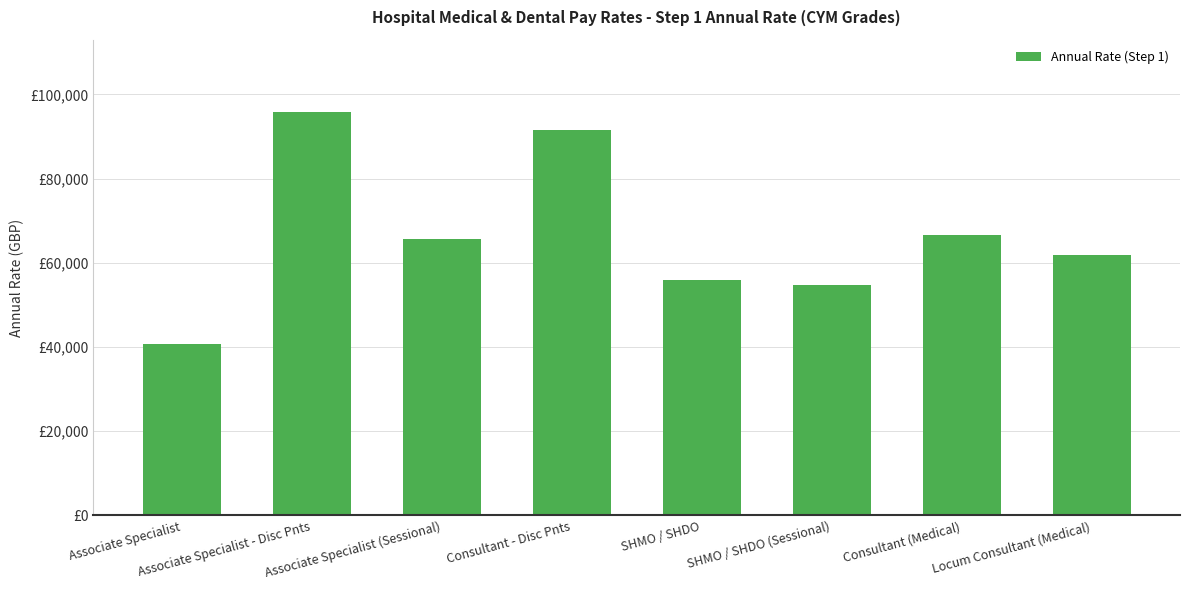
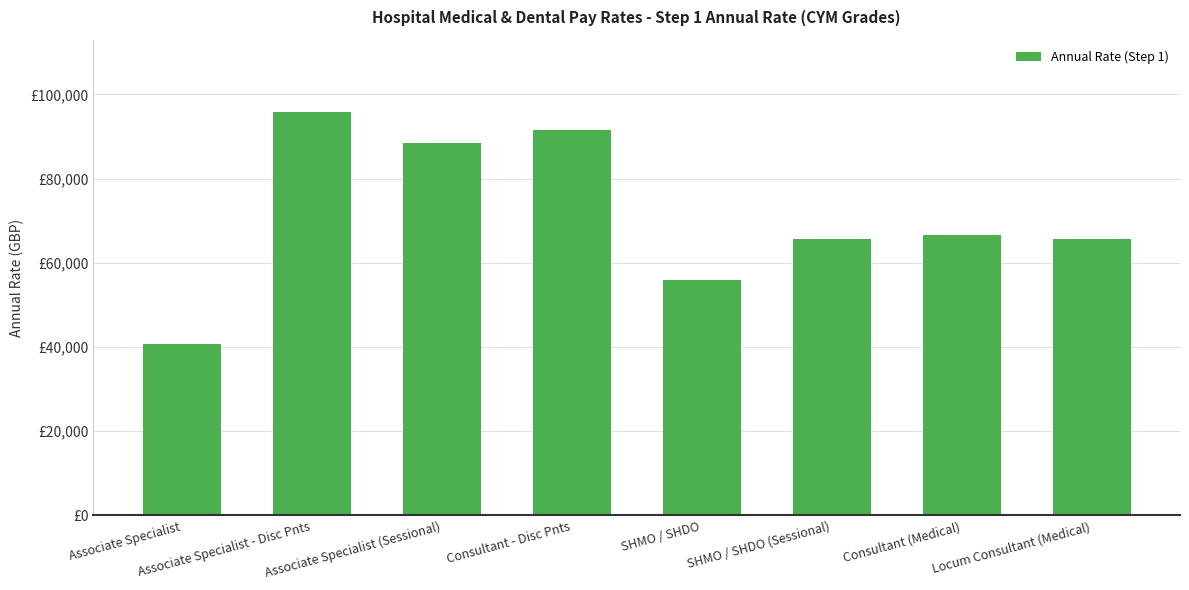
Associate Specialist (Sessional): £66,000 -> £88,000
SHMO / SHDO (Sessional): £55,000 -> £66,000
Locum Consultant (Medical): £62,000 -> £66,000
